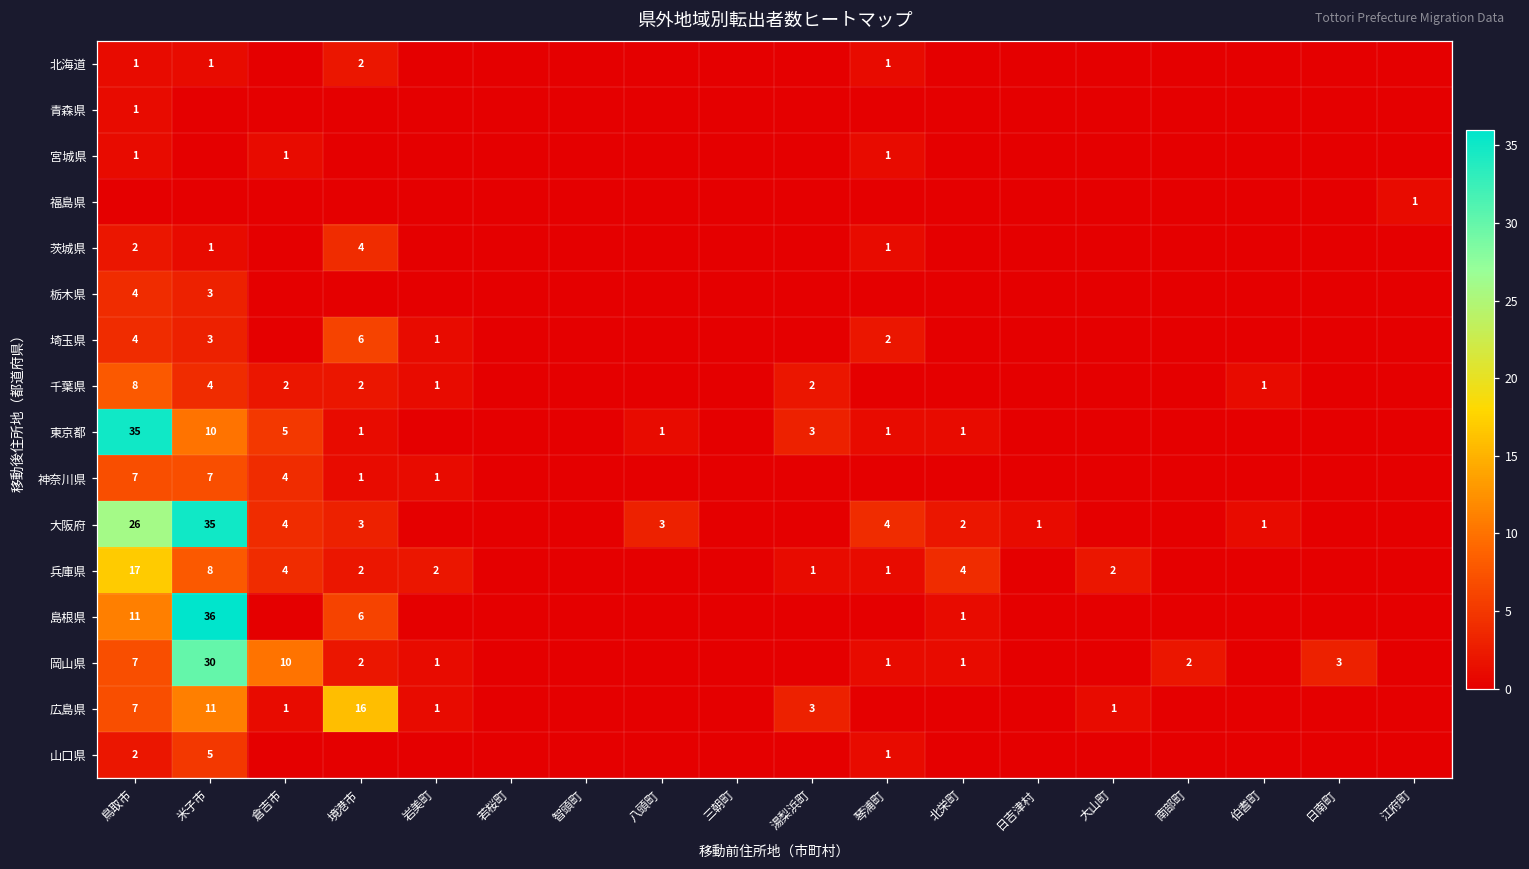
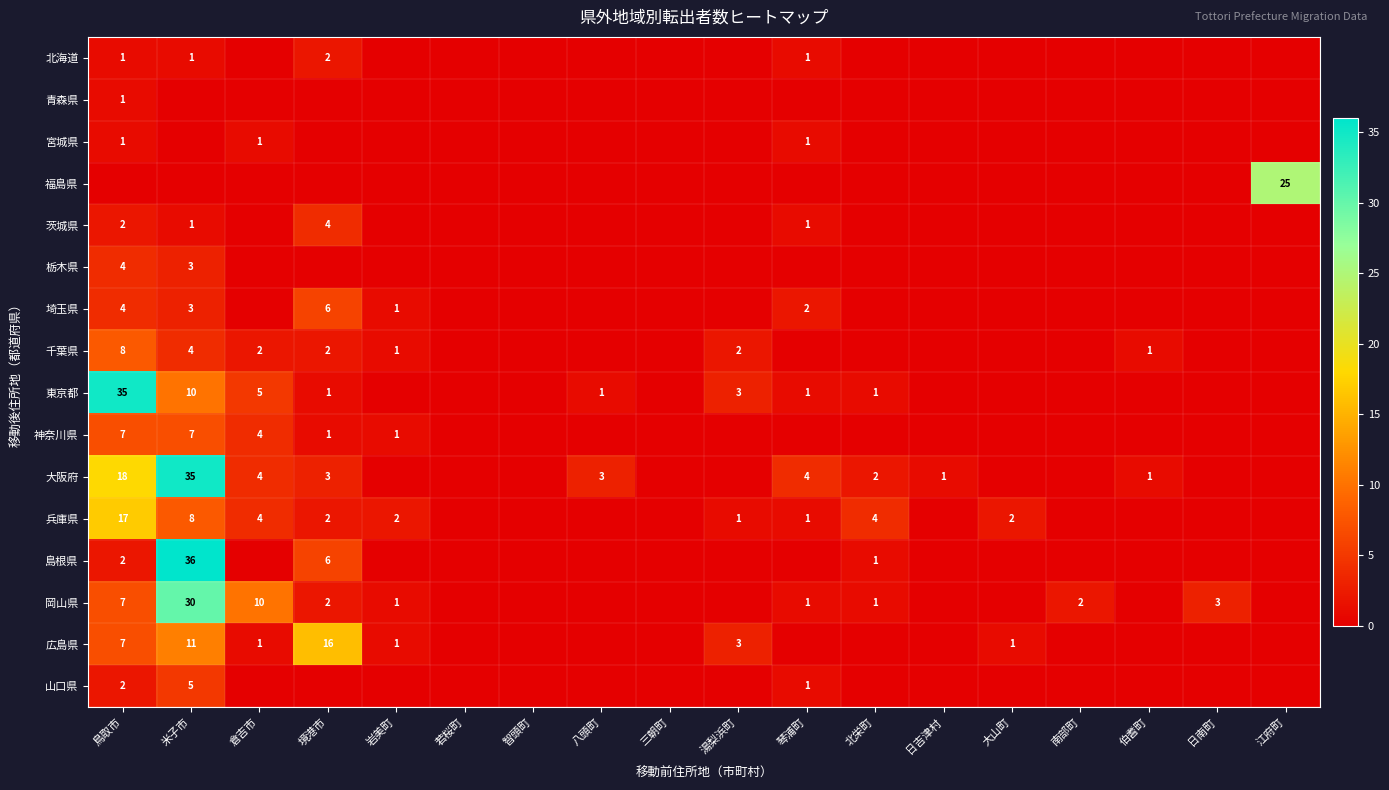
福島県, 江府町: 1 -> 25
大阪府, 鳥取市: 26 -> 18
島根県, 鳥取市: 11 -> 2
